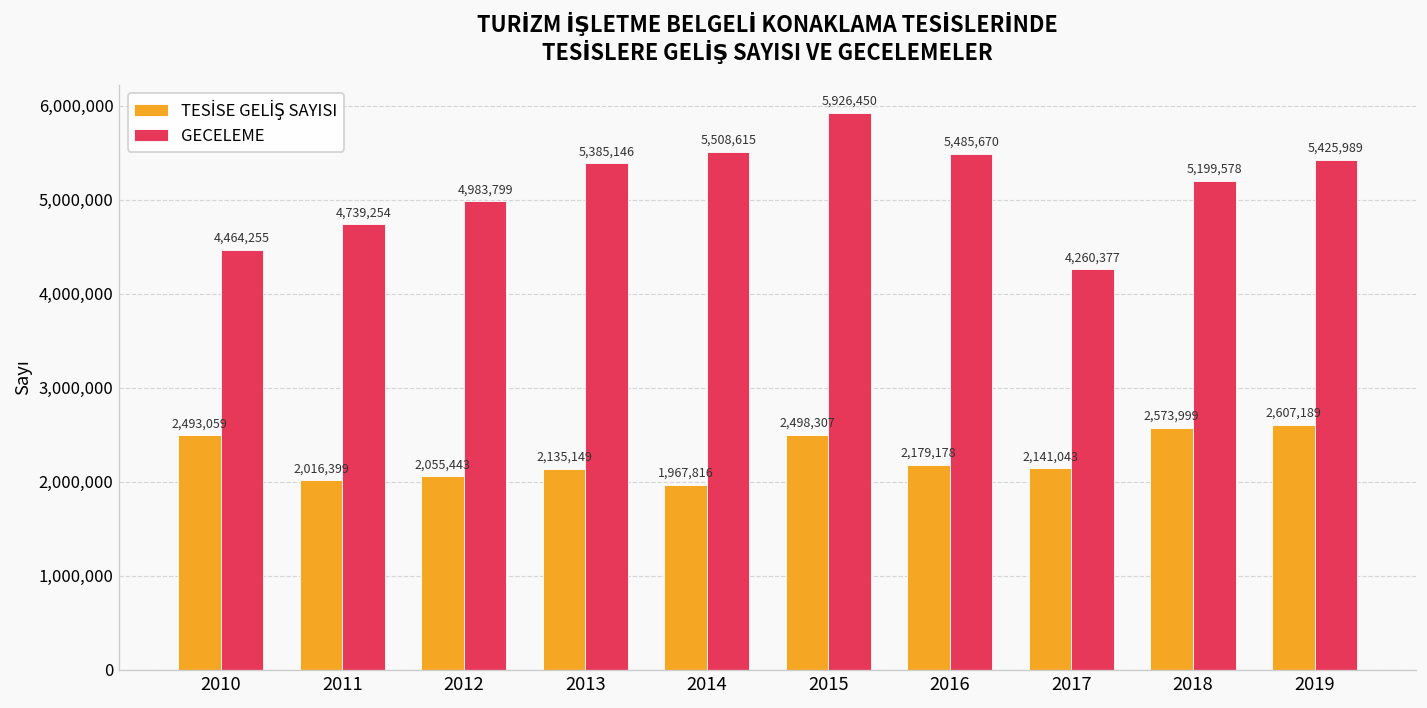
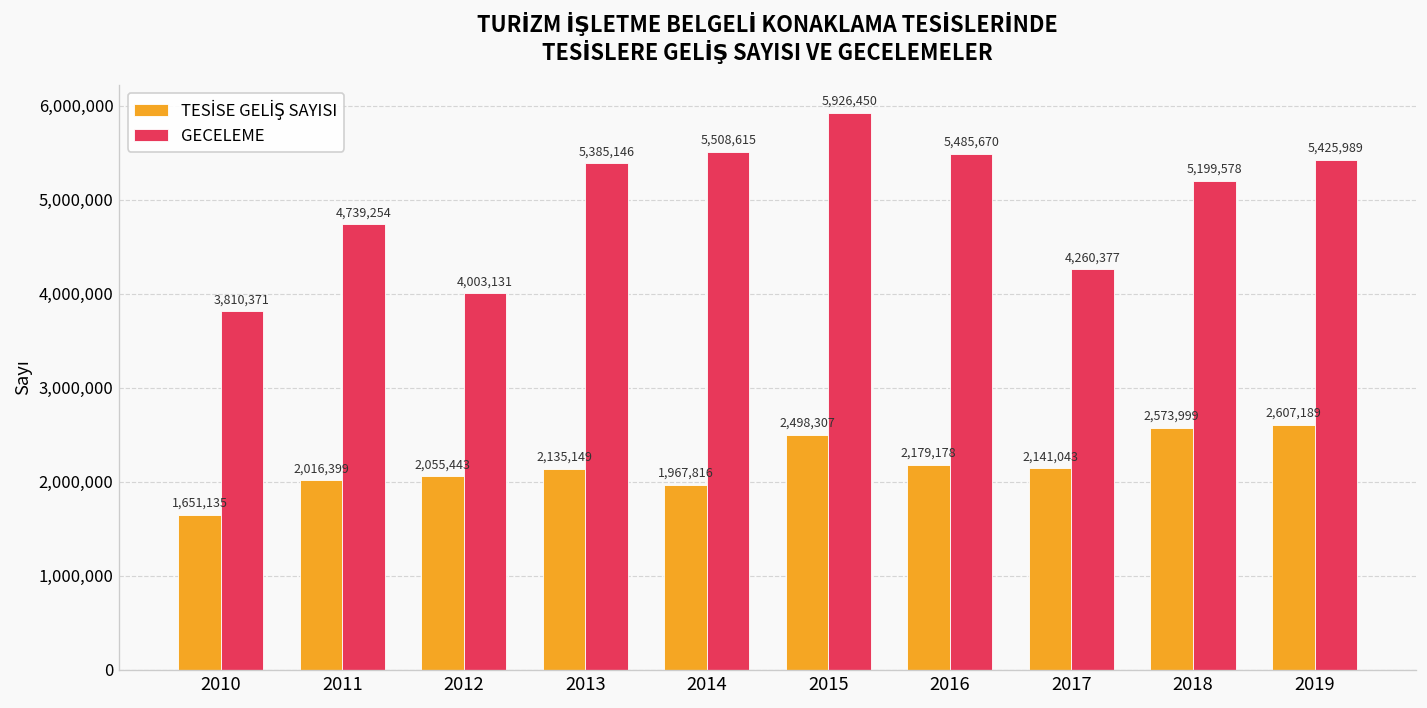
TESİSE GELİŞ SAYISI, 2010: 2,493,059 -> 1,651,135
GECELEME, 2010: 4,464,255 -> 3,810,371
GECELEME, 2012: 4,983,799 -> 4,003,131
